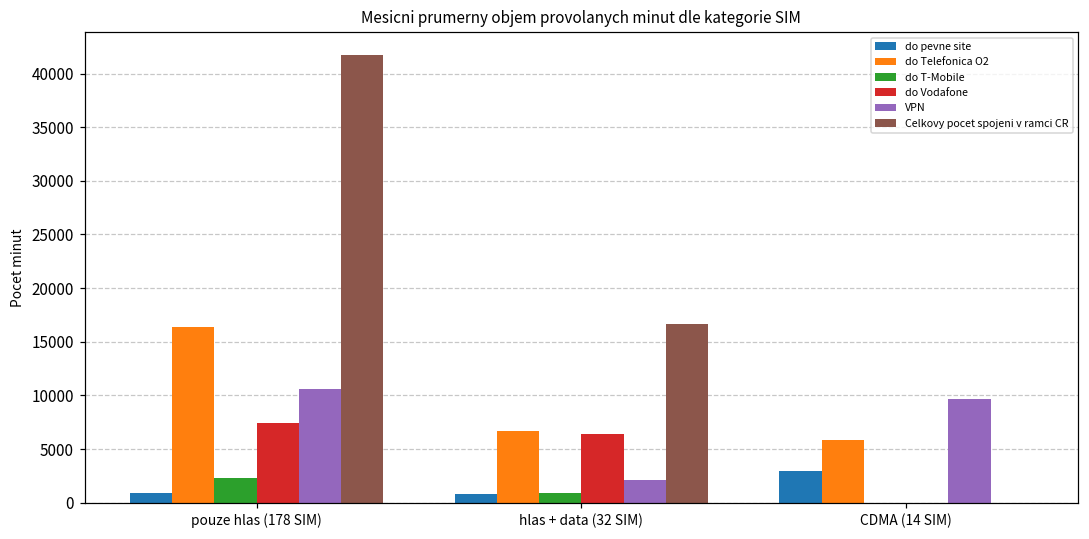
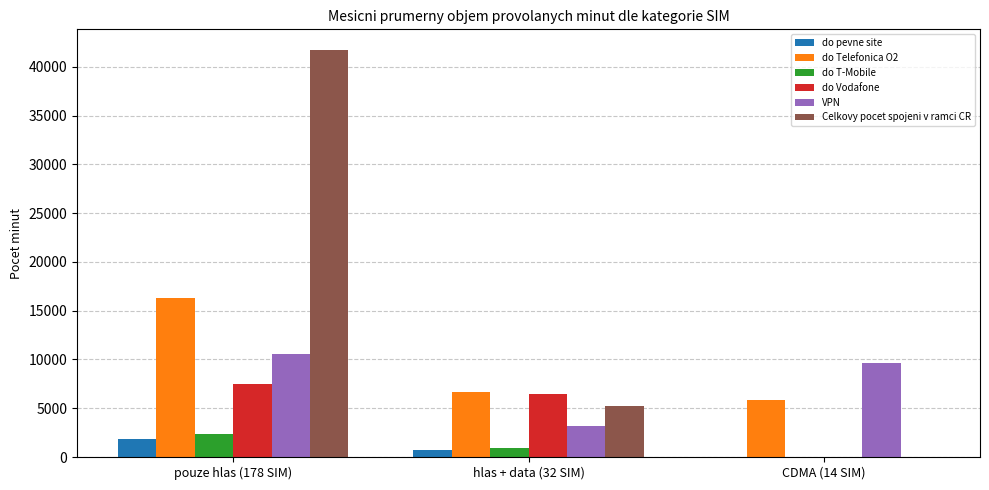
do pevne site, pouze hlas (178 SIM): 1000 -> 2000
VPN, hlas + data (32 SIM): 2000 -> 3000
Celkovy pocet spojeni v ramci CR, hlas + data (32 SIM): 17000 -> 5000
do pevne site, CDMA (14 SIM): 3000 -> 0
